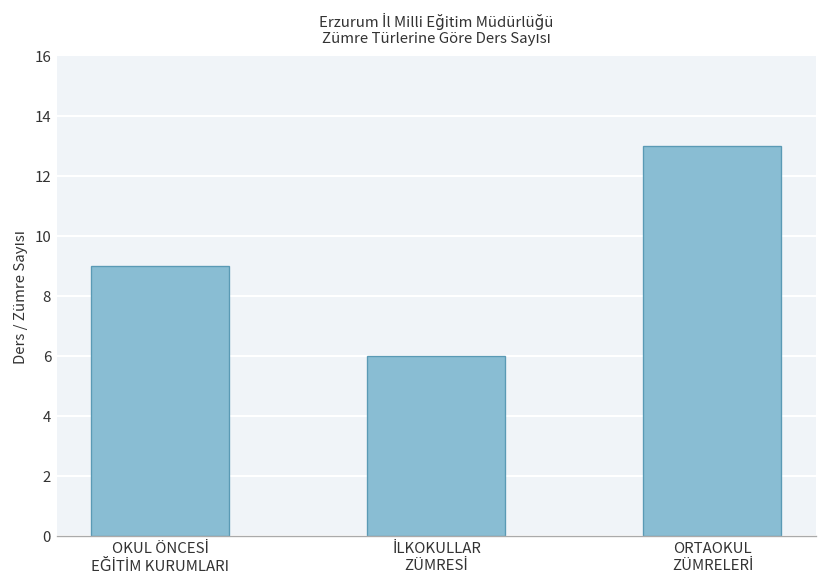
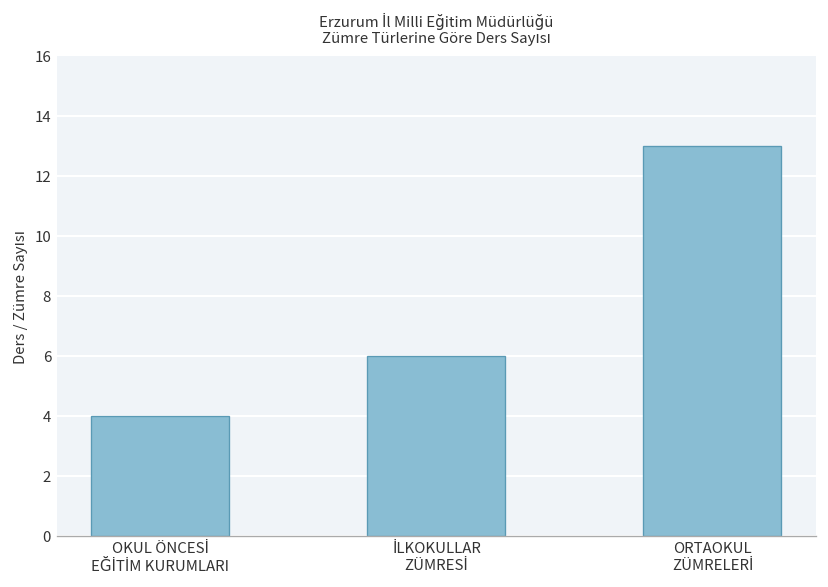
OKUL ÖNCESİ EĞİTİM KURUMLARI: 9 -> 4
